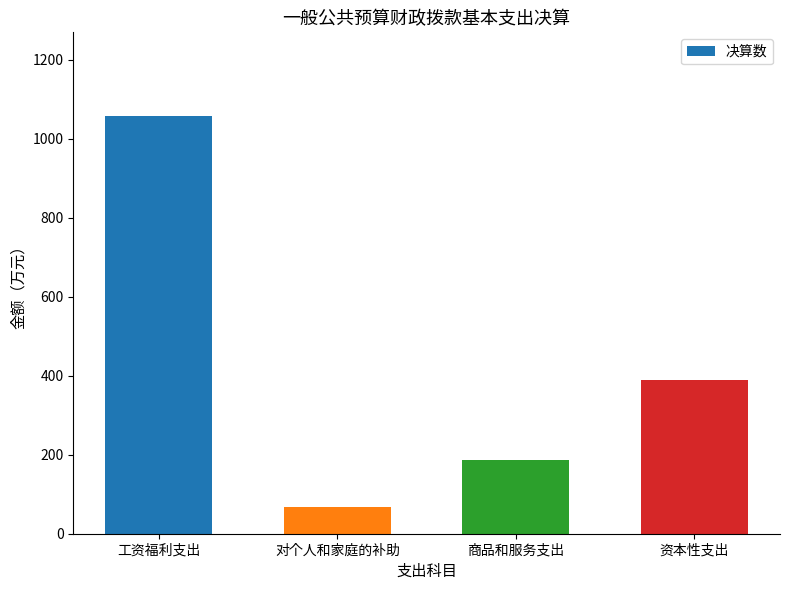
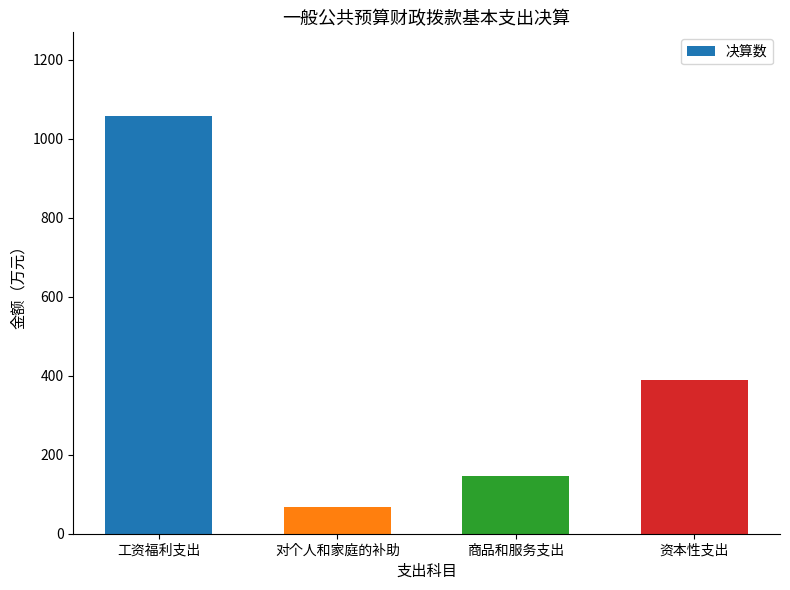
商品和服务支出: 190 -> 150
